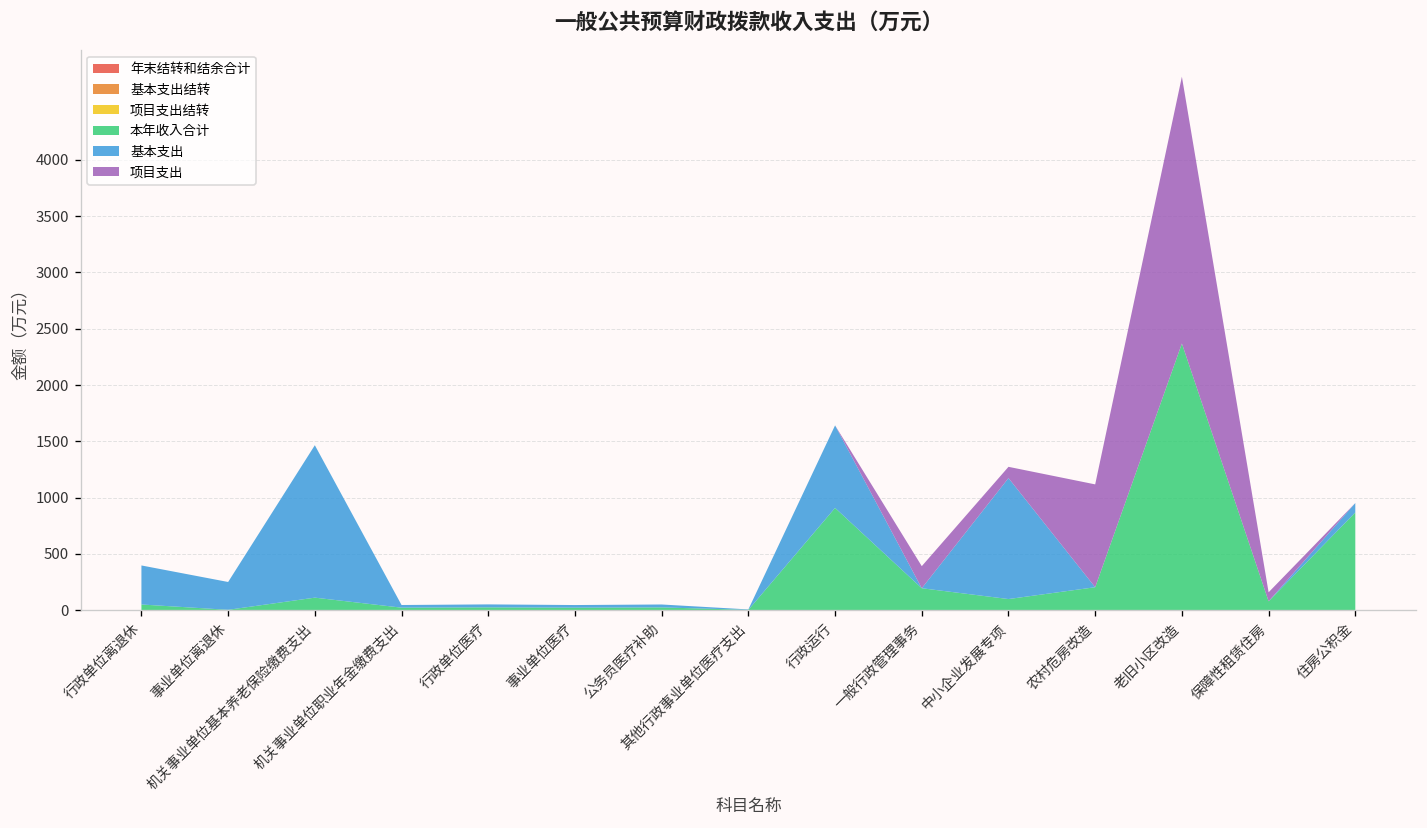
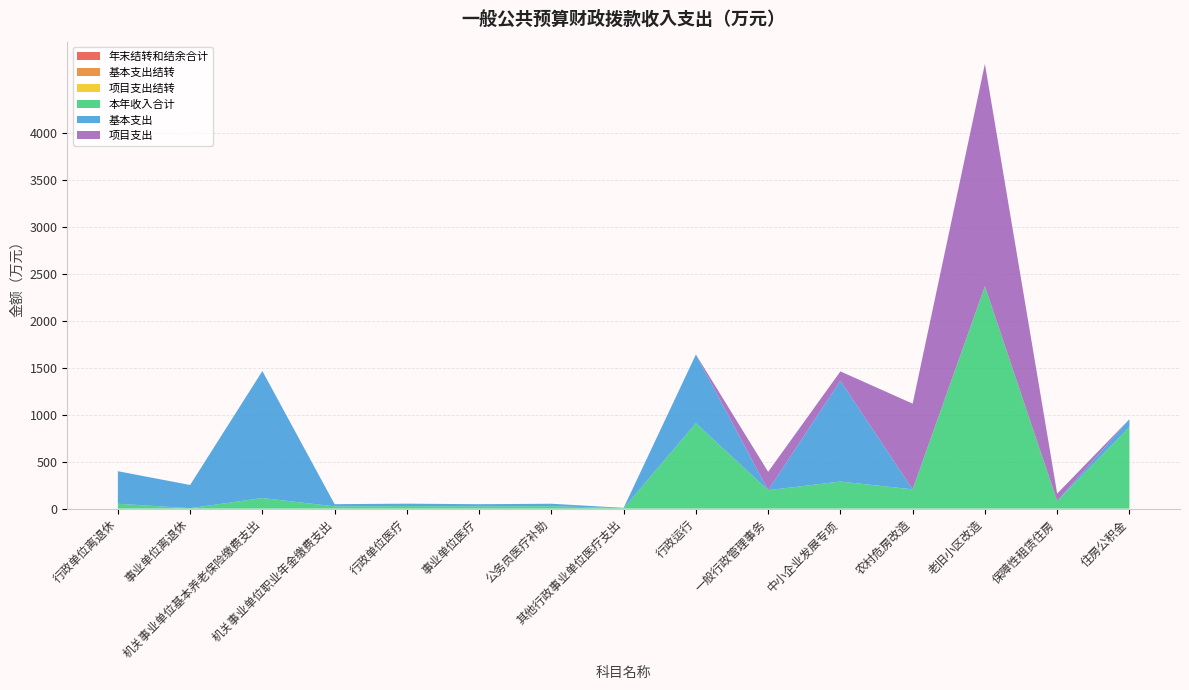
本年收入合计, 中小企业发展专项: 100 -> 300
